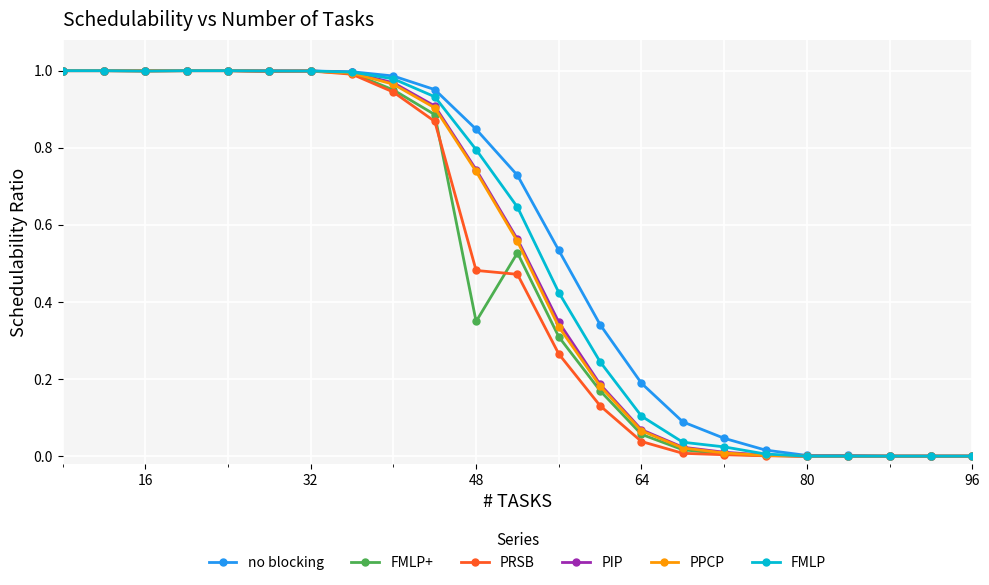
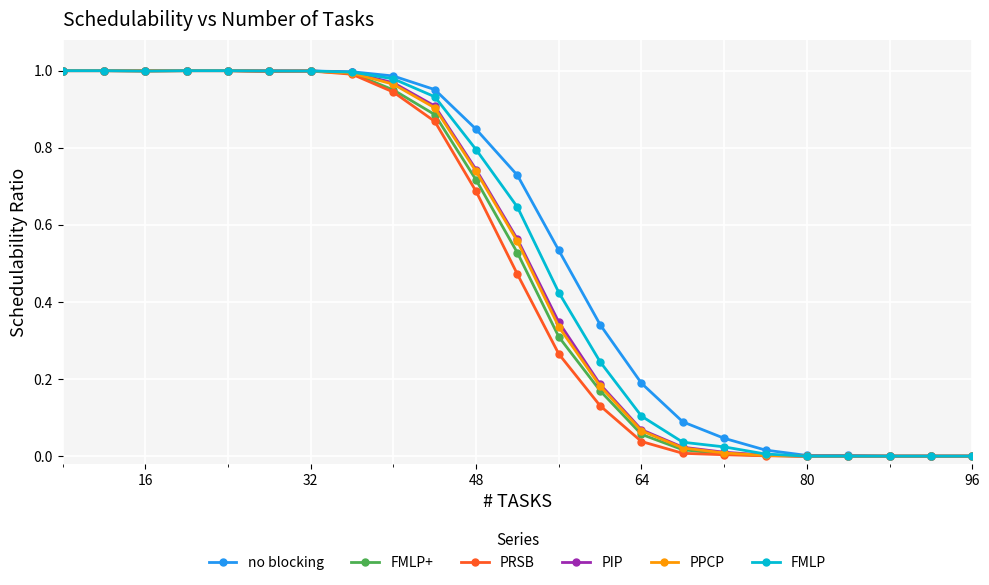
FMLP+, 48: 0.35 -> 0.72
PRSB, 48: 0.48 -> 0.69
